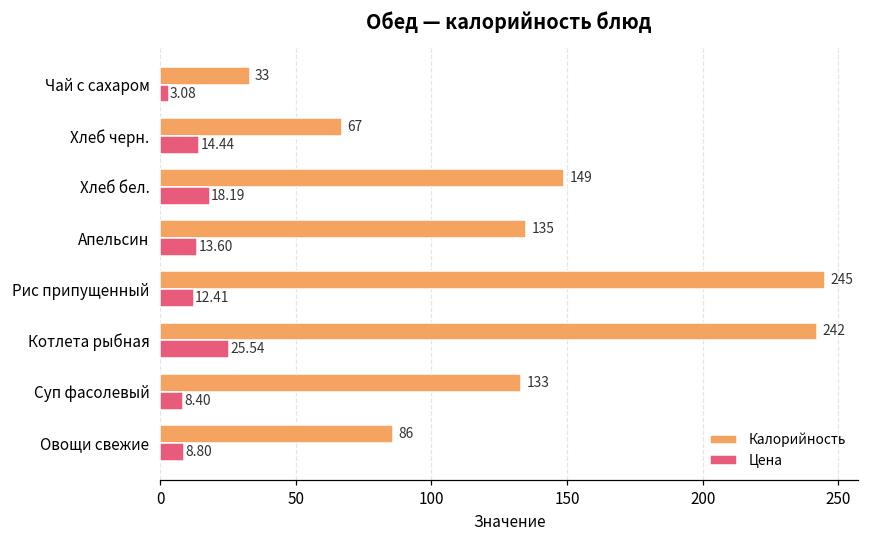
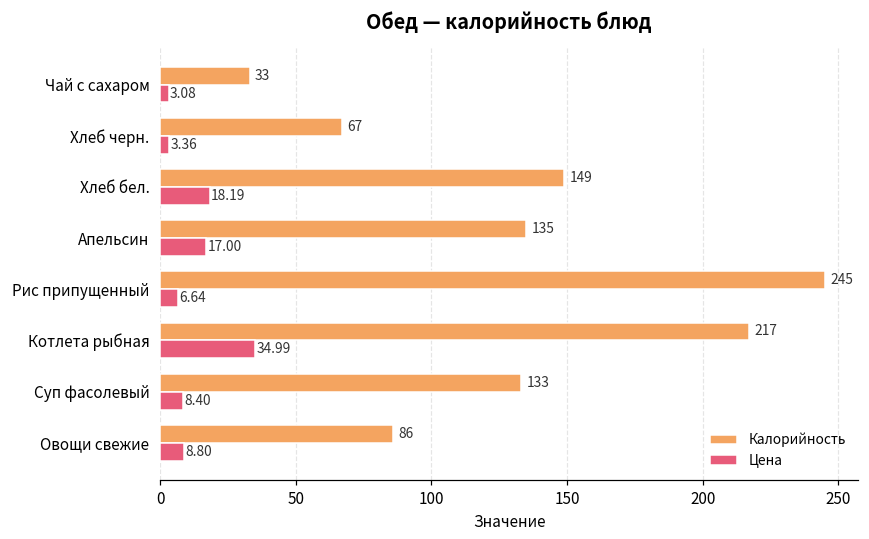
Цена, Хлеб черн.: 14.44 -> 3.36
Цена, Апельсин: 13.60 -> 17.00
Цена, Рис припущенный: 12.41 -> 6.64
Калорийность, Котлета рыбная: 242 -> 217
Цена, Котлета рыбная: 25.54 -> 34.99
